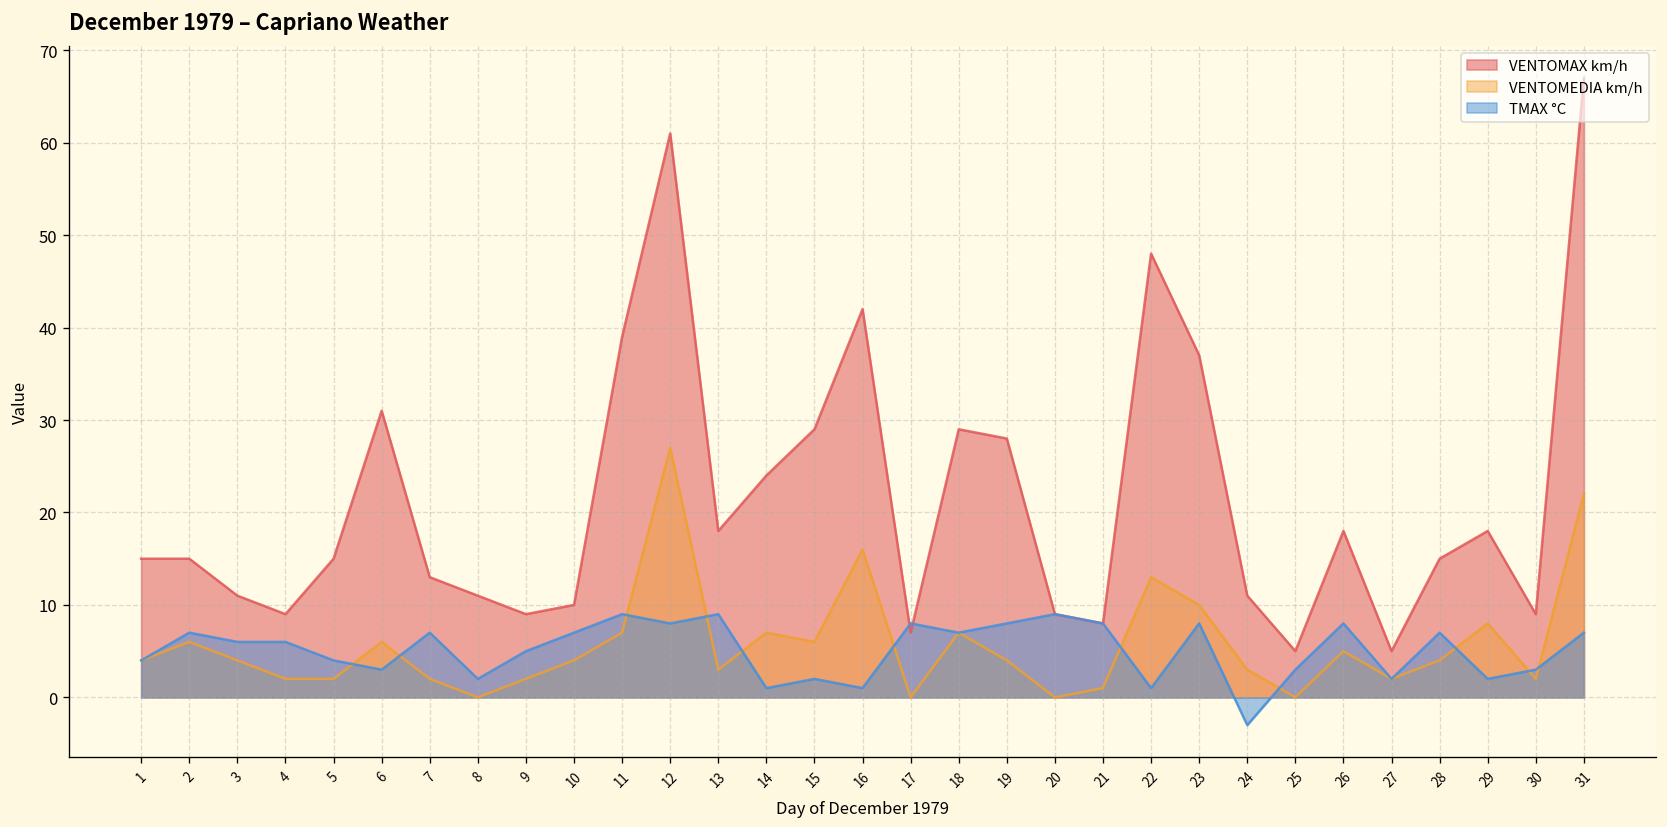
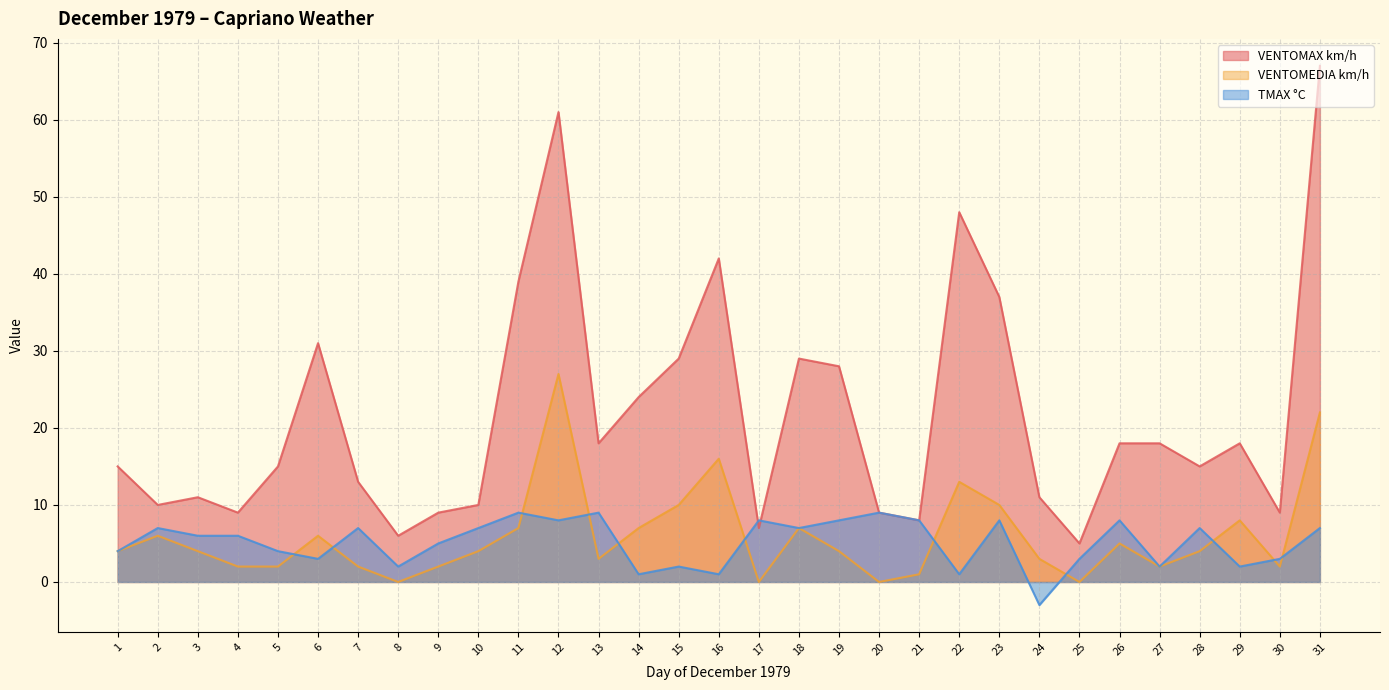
VENTOMAX km/h, 2: 15 -> 10
VENTOMAX km/h, 8: 11 -> 6
VENTOMEDIA km/h, 15: 6 -> 10
VENTOMAX km/h, 27: 5 -> 18
